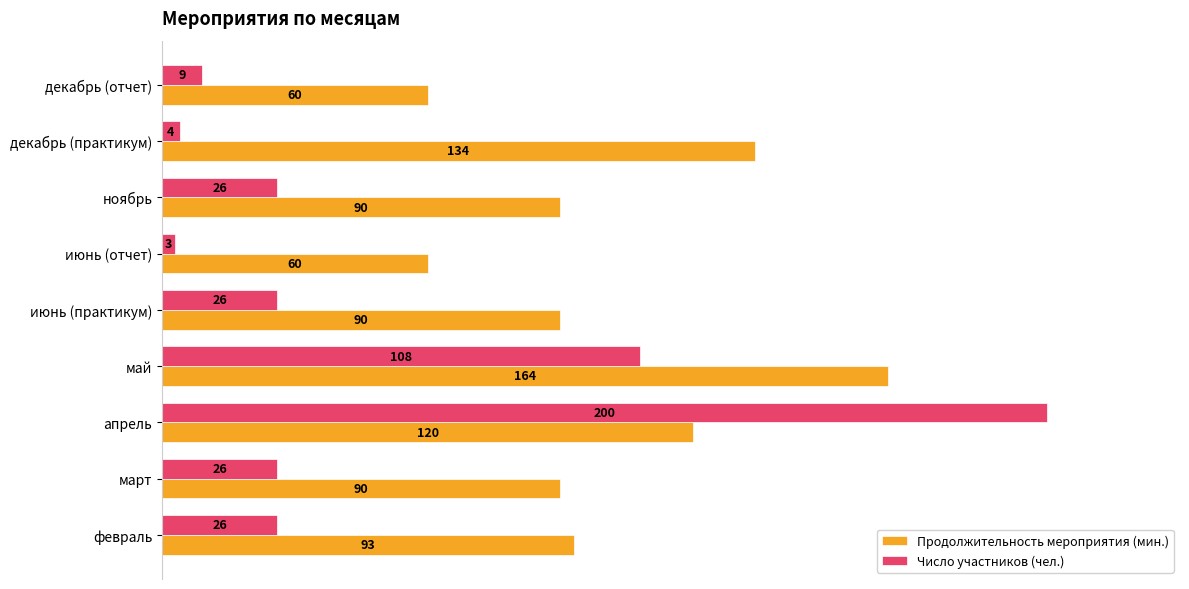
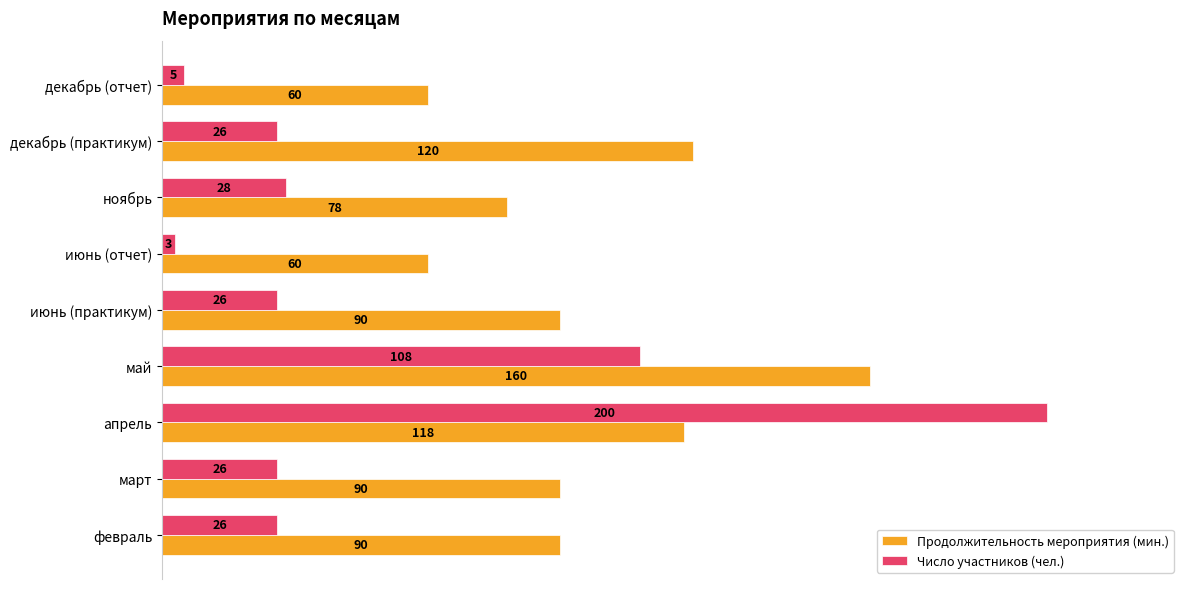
Число участников (чел.), декабрь (отчет): 9 -> 5
Число участников (чел.), декабрь (практикум): 4 -> 26
Продолжительность мероприятия (мин.), декабрь (практикум): 134 -> 120
Число участников (чел.), ноябрь: 26 -> 28
Продолжительность мероприятия (мин.), ноябрь: 90 -> 78
Продолжительность мероприятия (мин.), май: 164 -> 160
Продолжительность мероприятия (мин.), апрель: 120 -> 118
Продолжительность мероприятия (мин.), февраль: 93 -> 90
